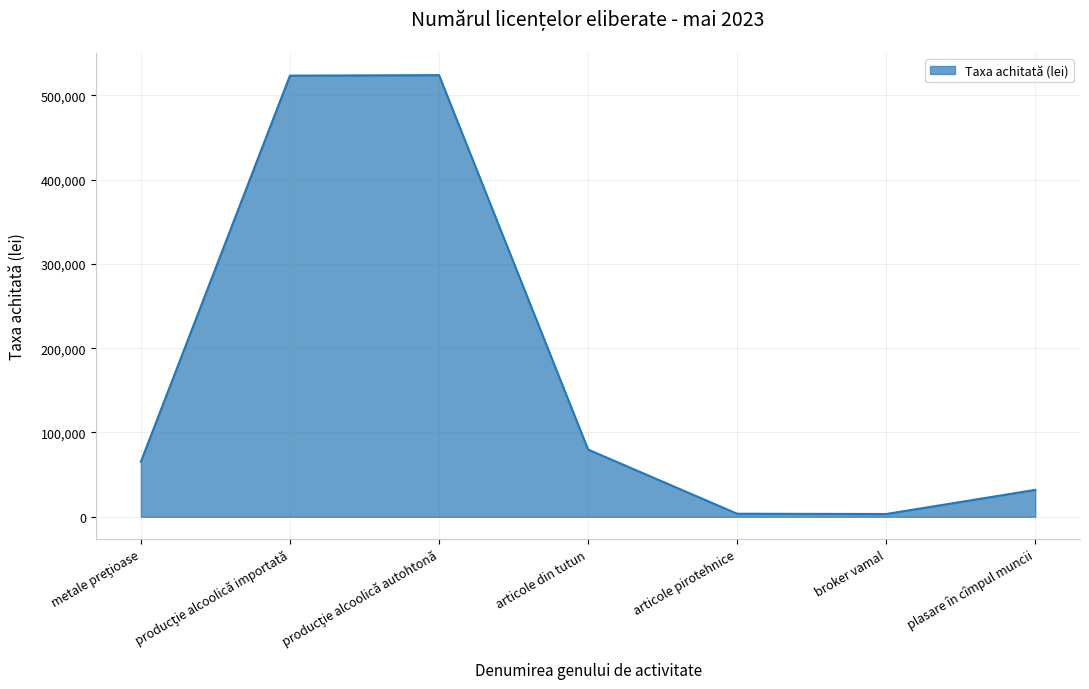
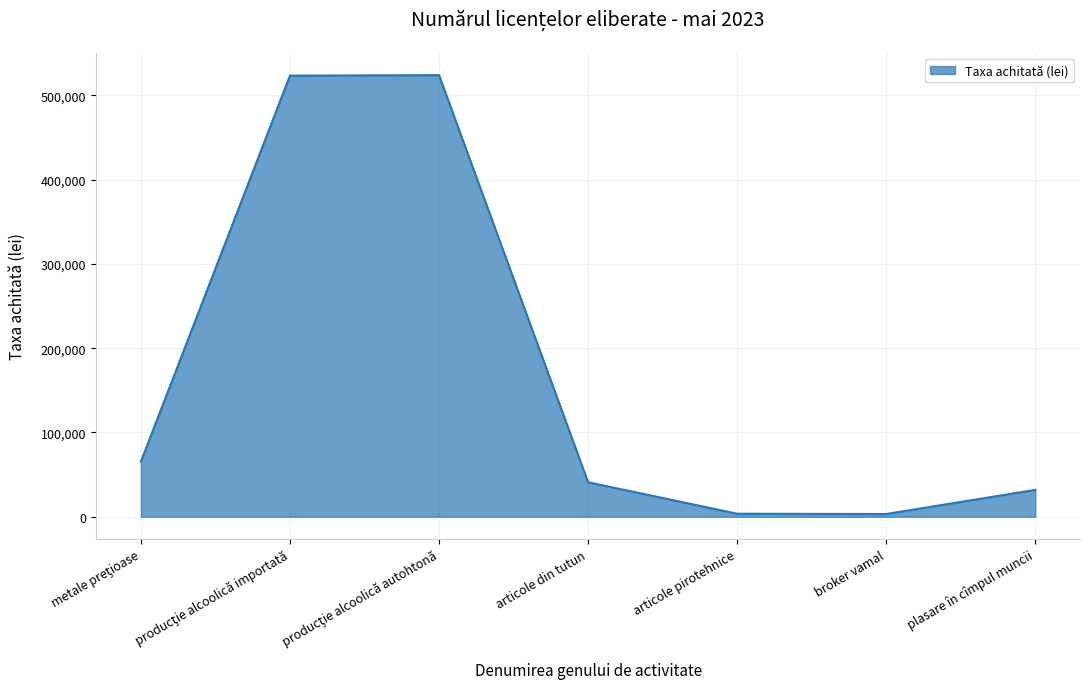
articole din tutun: 80,000 -> 40,000
